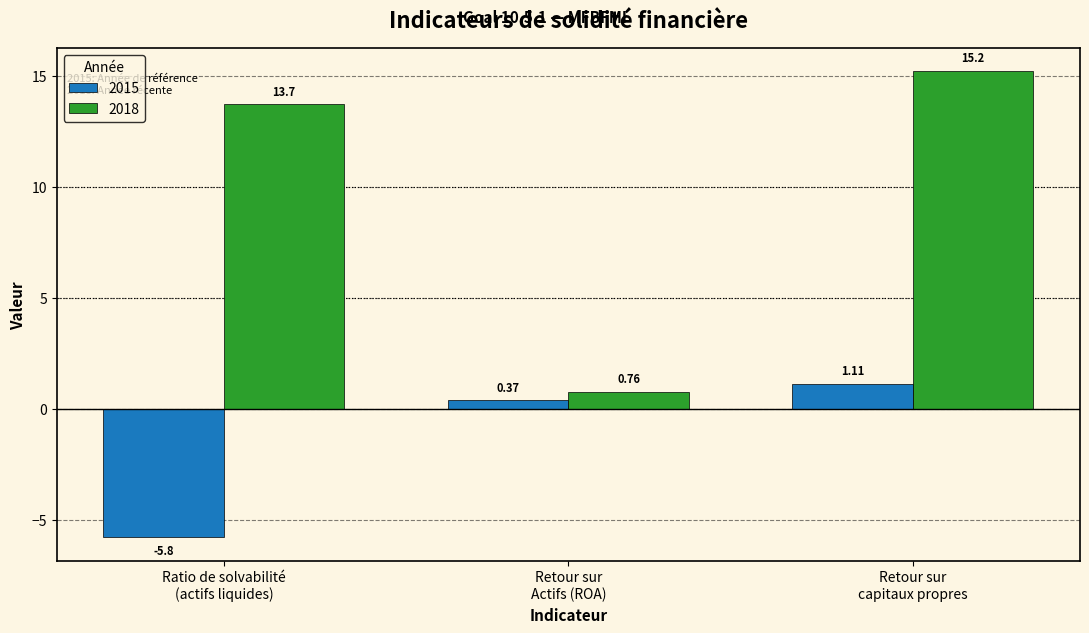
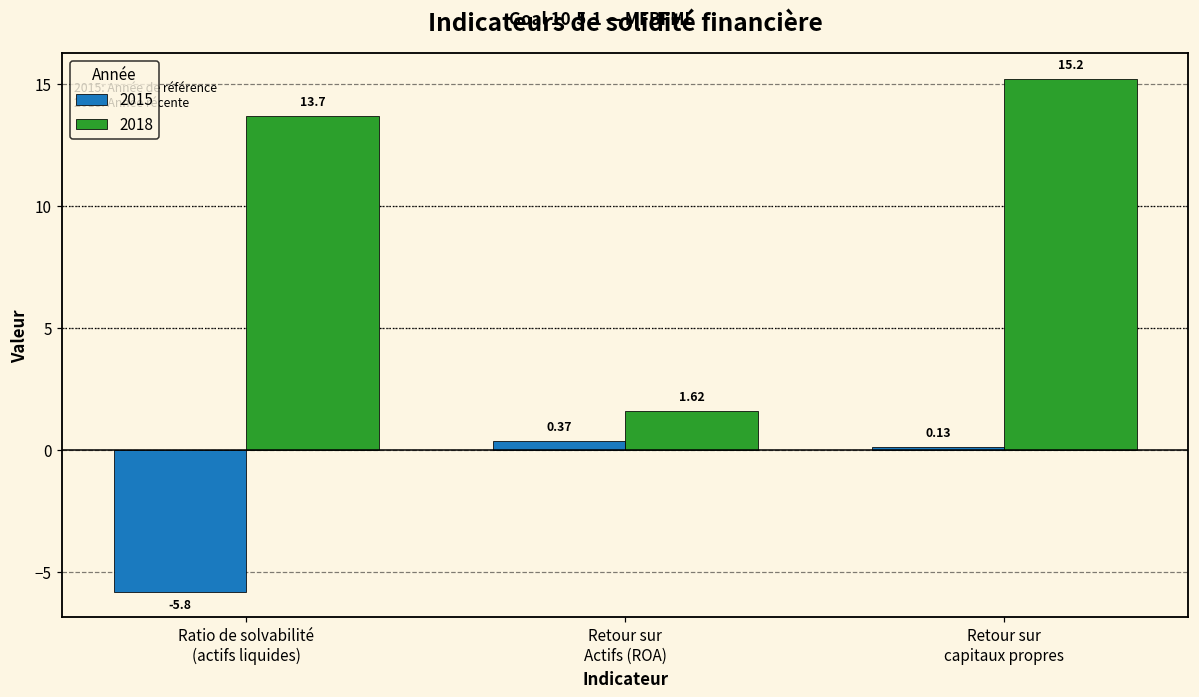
2018, Retour sur Actifs (ROA): 0.76 -> 1.62
2015, Retour sur capitaux propres: 1.11 -> 0.13
